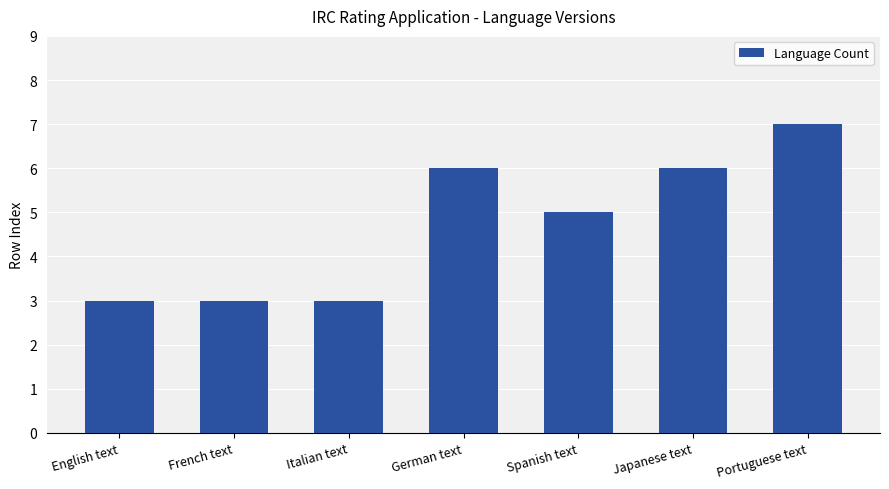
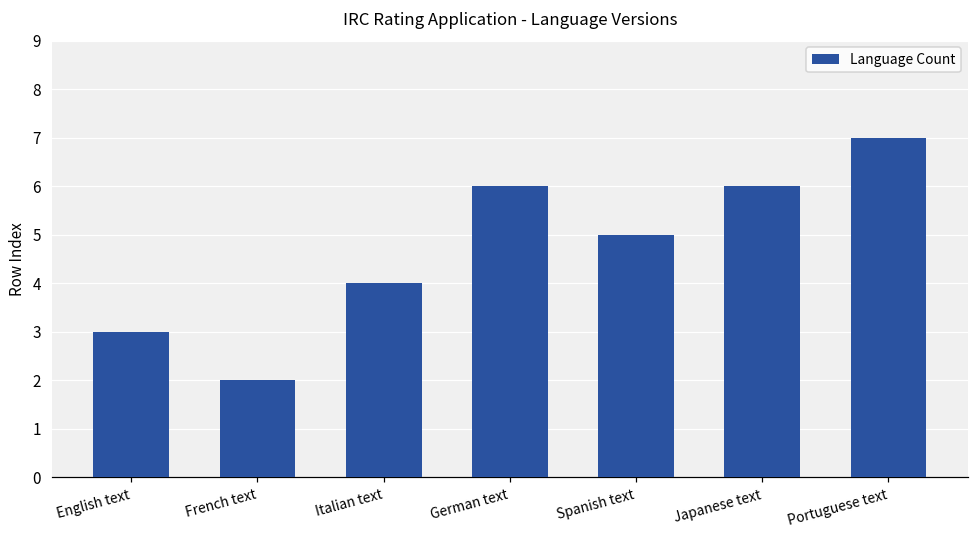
French text: 3 -> 2
Italian text: 3 -> 4
